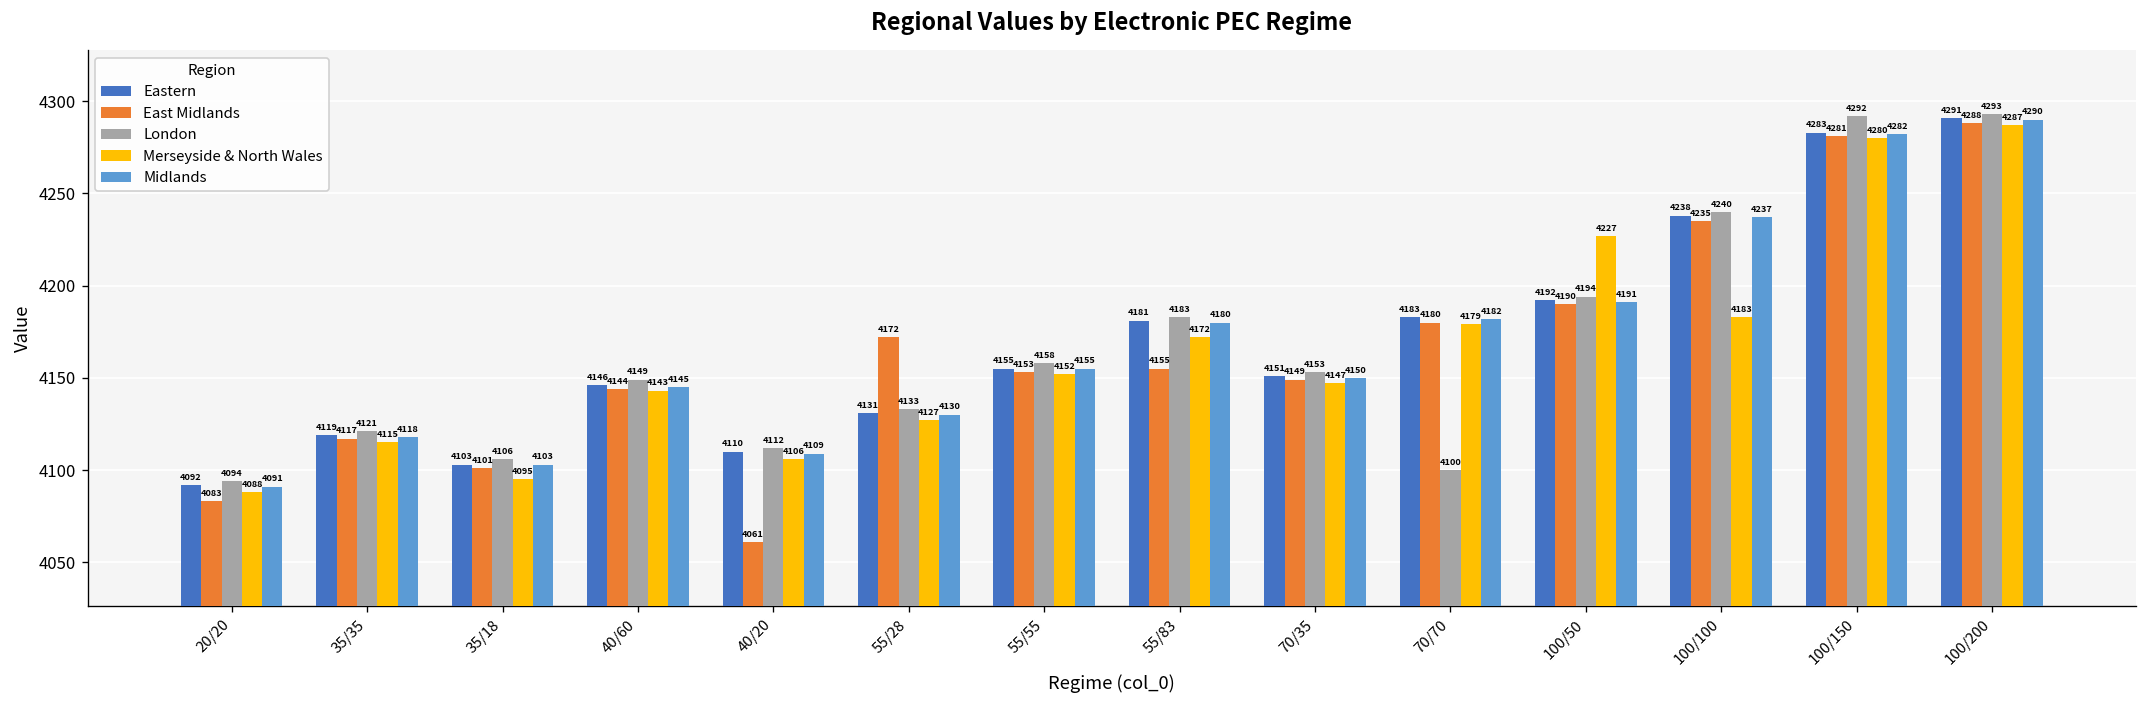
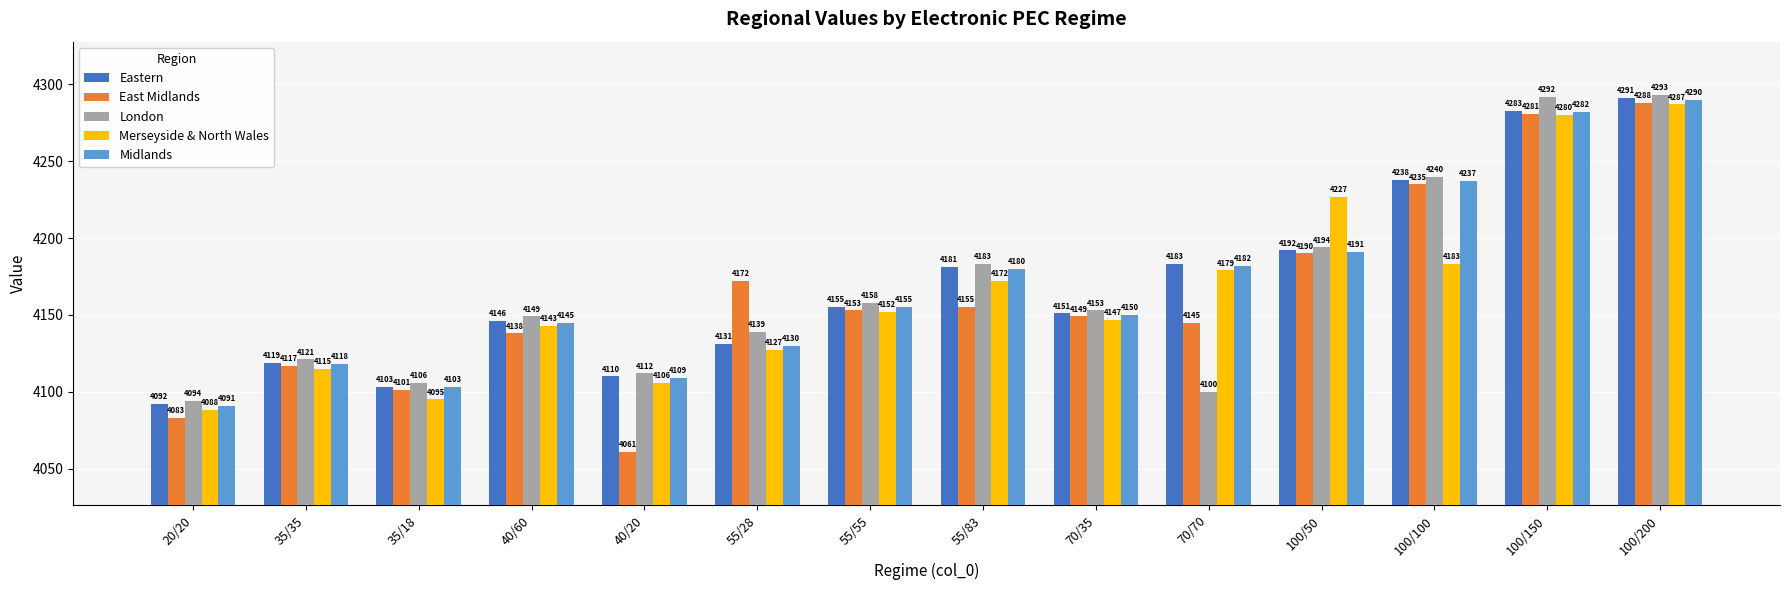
East Midlands, 40/60: 4144 -> 4138
London, 55/28: 4133 -> 4139
East Midlands, 70/70: 4180 -> 4145
